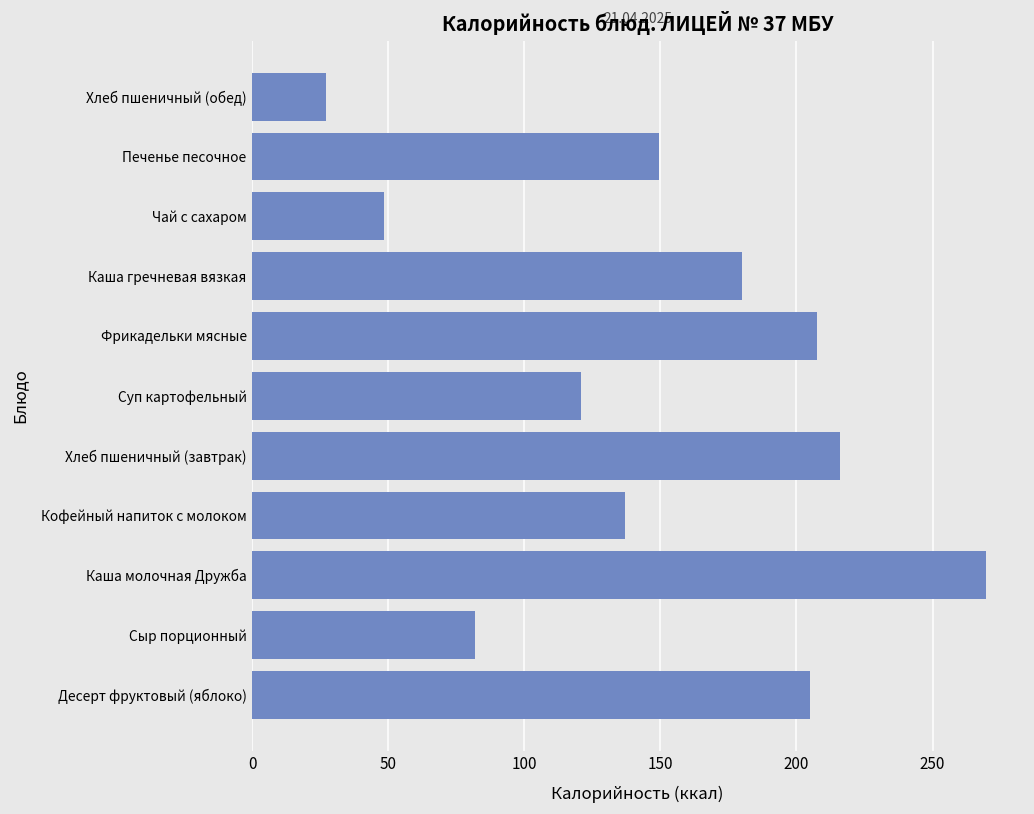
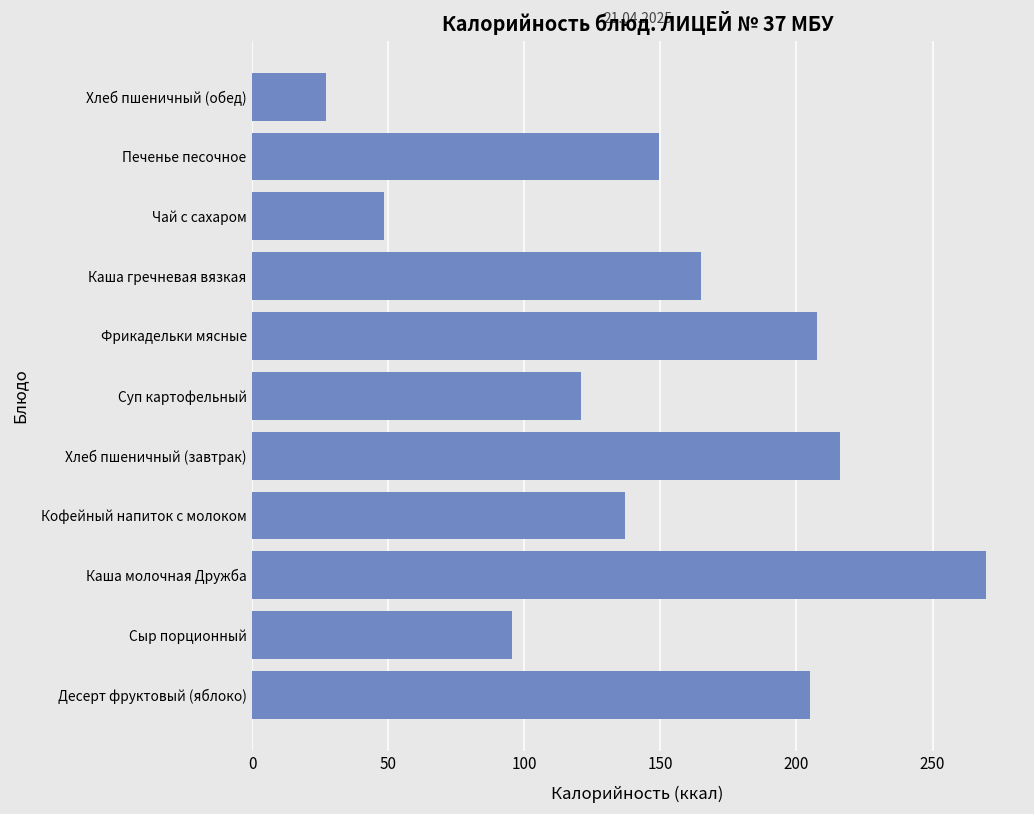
Каша гречневая вязкая: 180 -> 165
Сыр порционный: 82 -> 95
